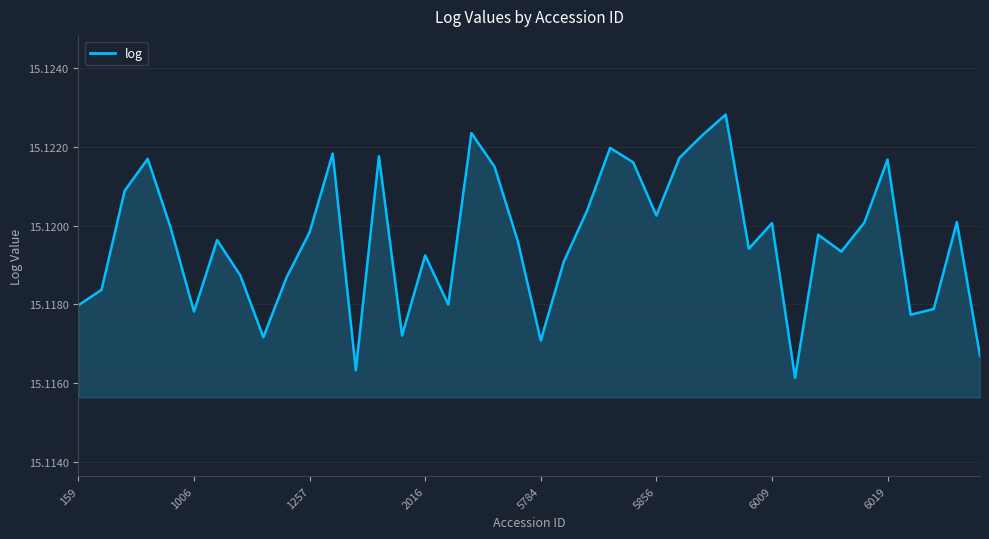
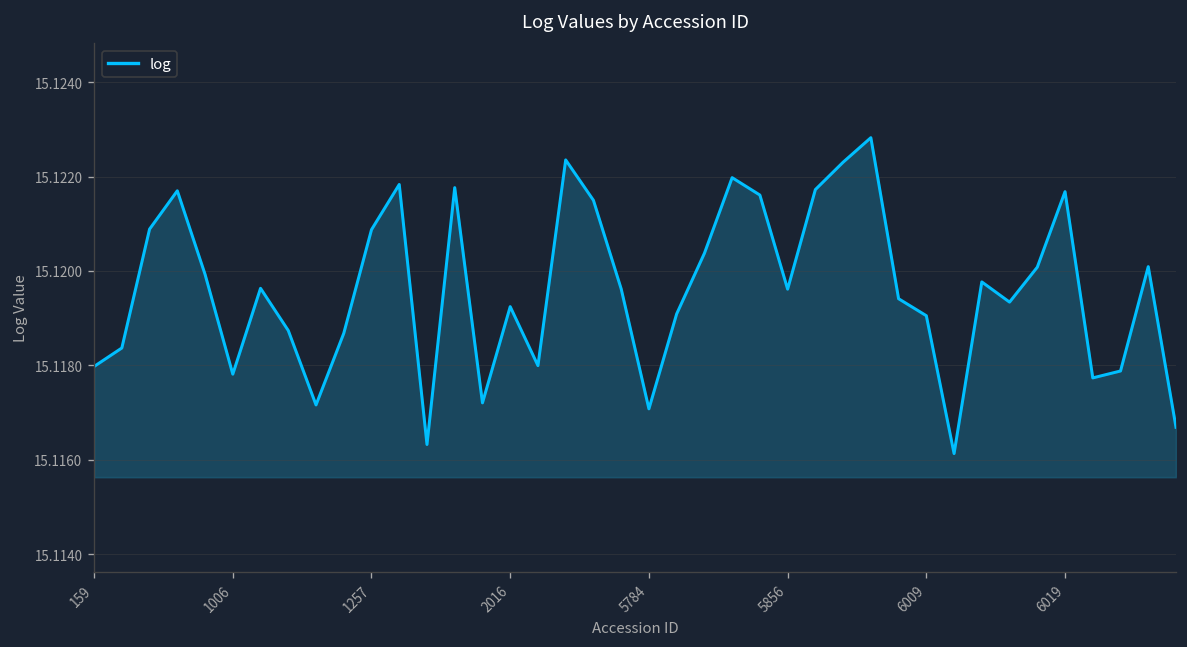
1257: 15.1198 -> 15.1209
5856: 15.1203 -> 15.1196
6009: 15.1201 -> 15.1191
